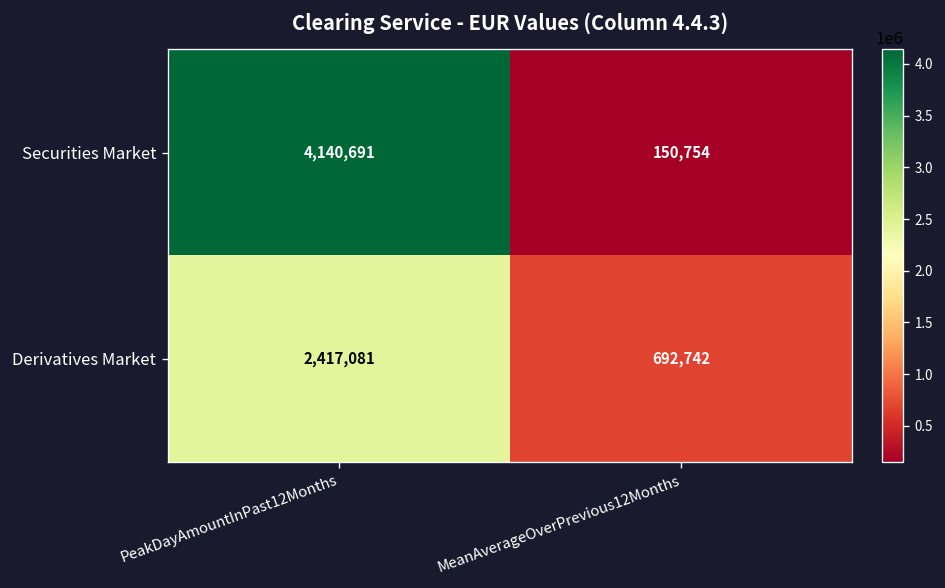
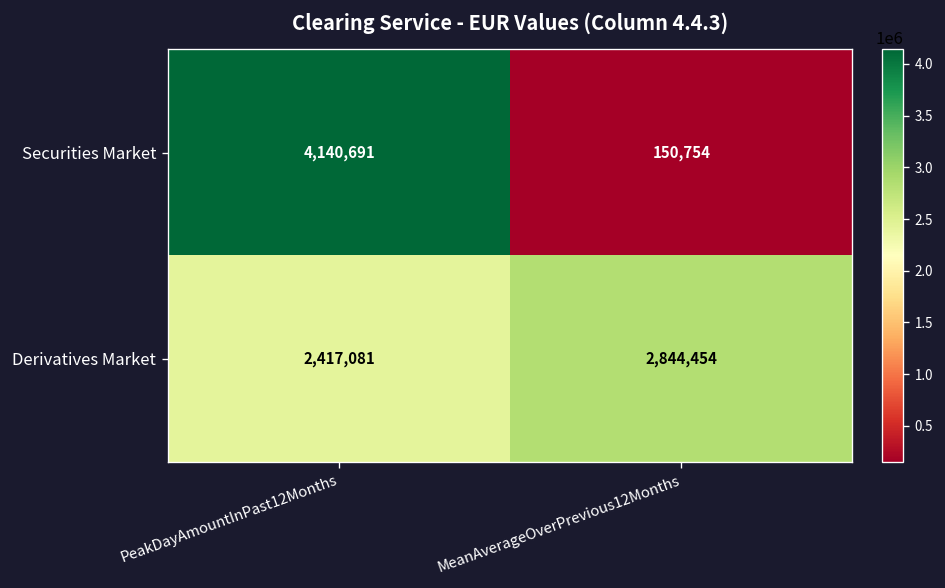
Derivatives Market, MeanAverageOverPrevious12Months: 692,742 -> 2,844,454
